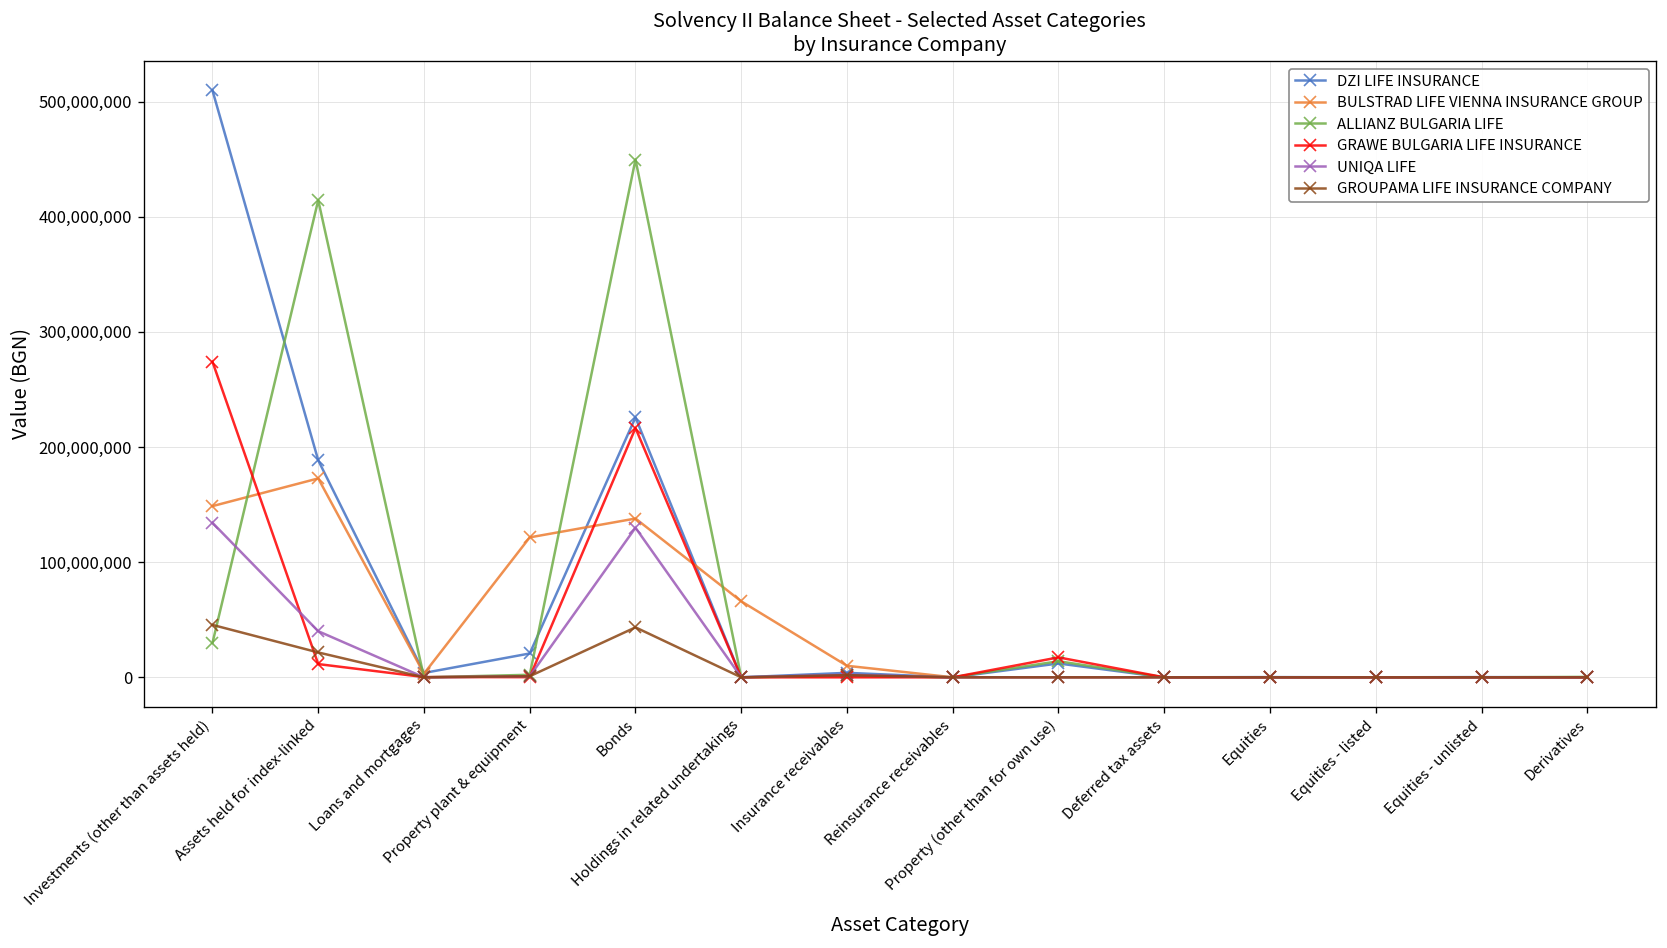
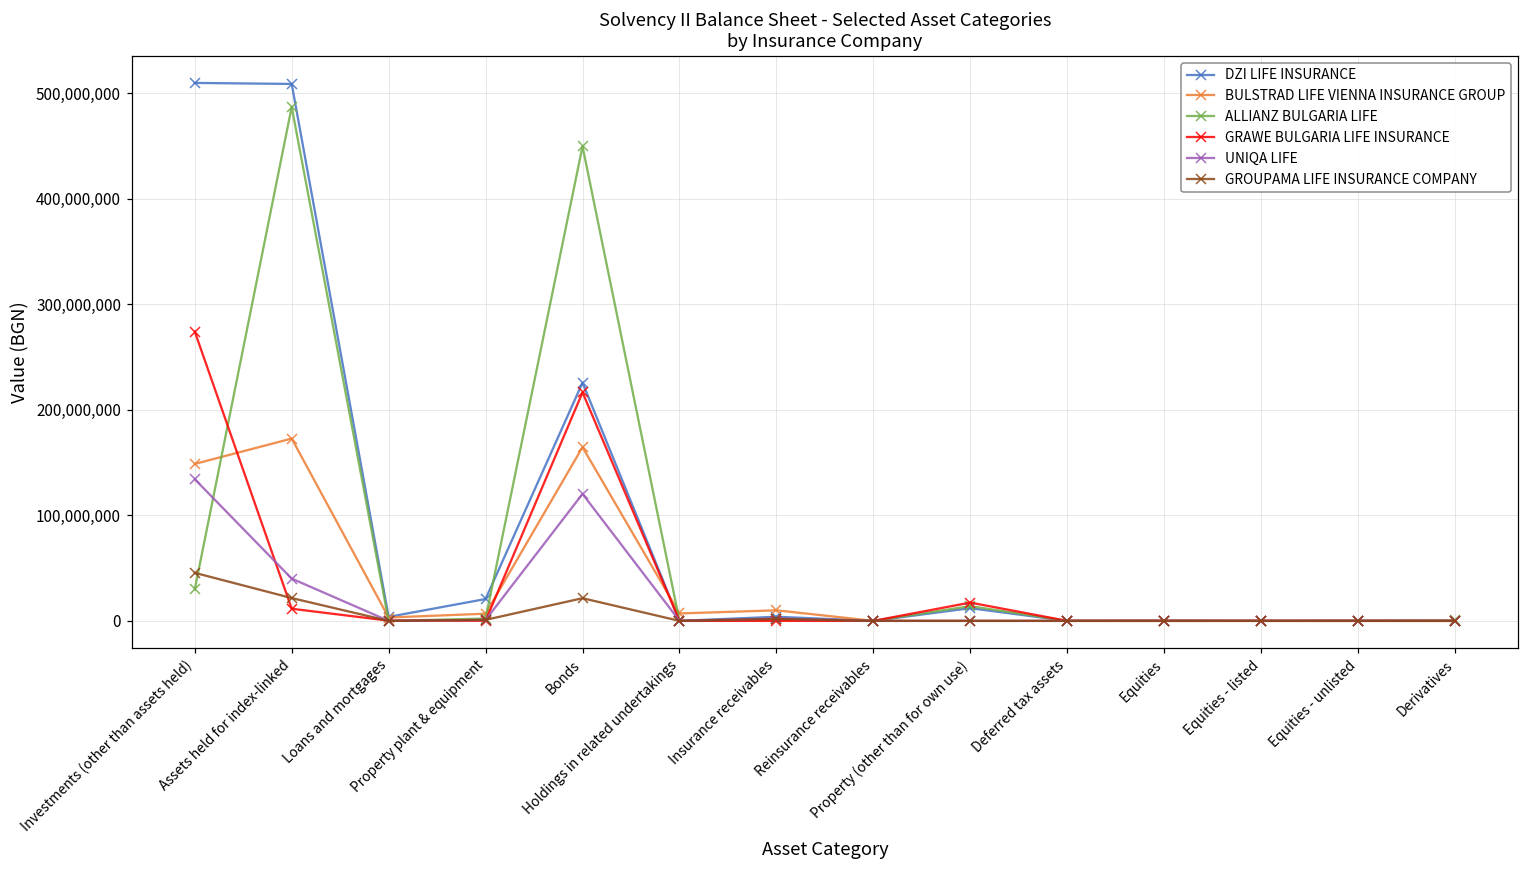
DZI LIFE INSURANCE, Assets held for index-linked: 190,000,000 -> 510,000,000
ALLIANZ BULGARIA LIFE, Assets held for index-linked: 410,000,000 -> 490,000,000
BULSTRAD LIFE VIENNA INSURANCE GROUP, Property plant & equipment: 120,000,000 -> 10,000,000
BULSTRAD LIFE VIENNA INSURANCE GROUP, Bonds: 140,000,000 -> 160,000,000
UNIQA LIFE, Bonds: 130,000,000 -> 120,000,000
GROUPAMA LIFE INSURANCE COMPANY, Bonds: 40,000,000 -> 20,000,000
BULSTRAD LIFE VIENNA INSURANCE GROUP, Holdings in related undertakings: 70,000,000 -> 10,000,000
